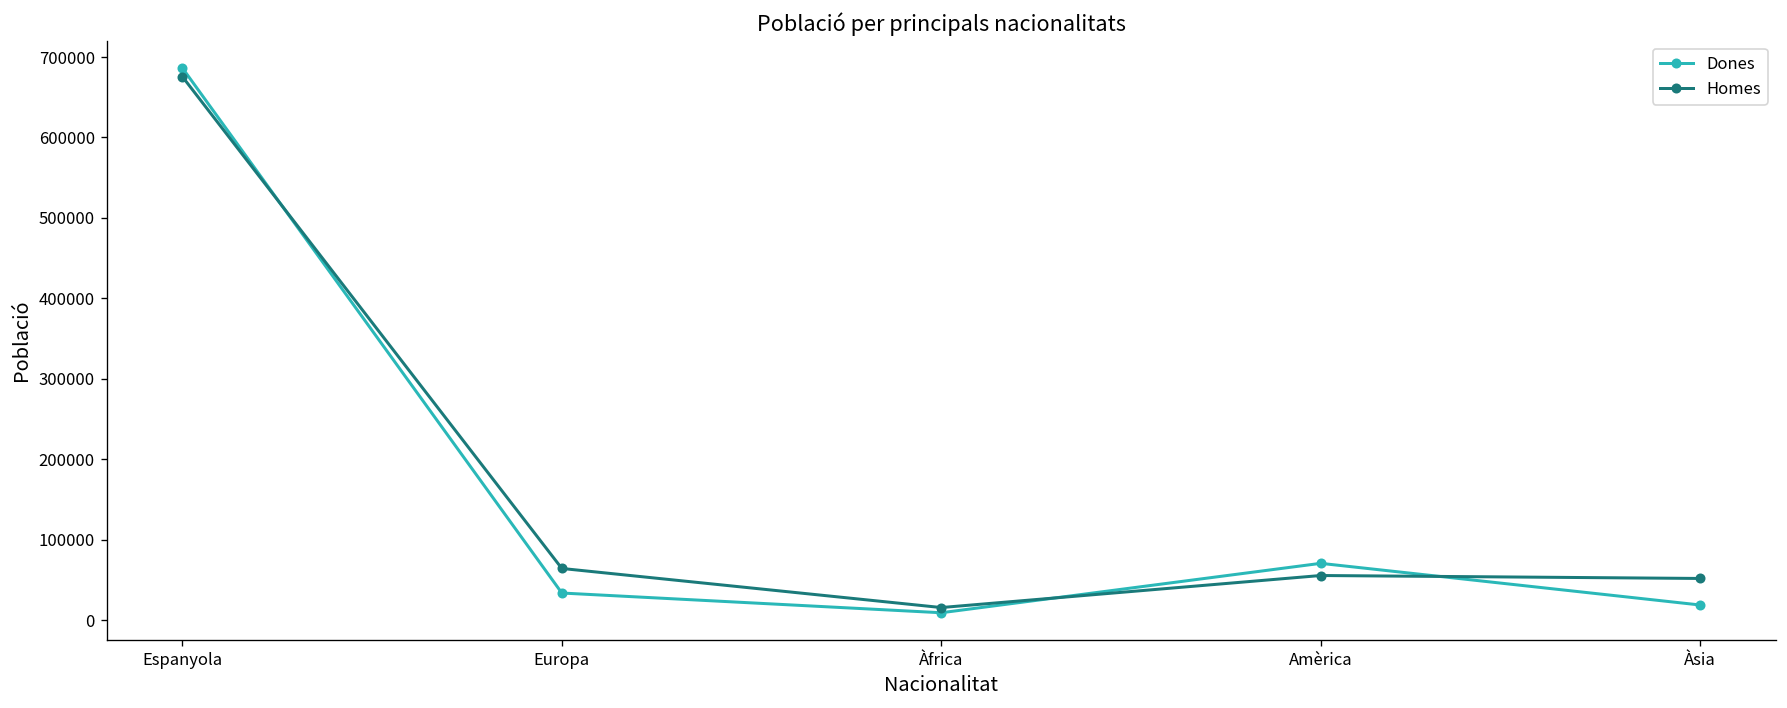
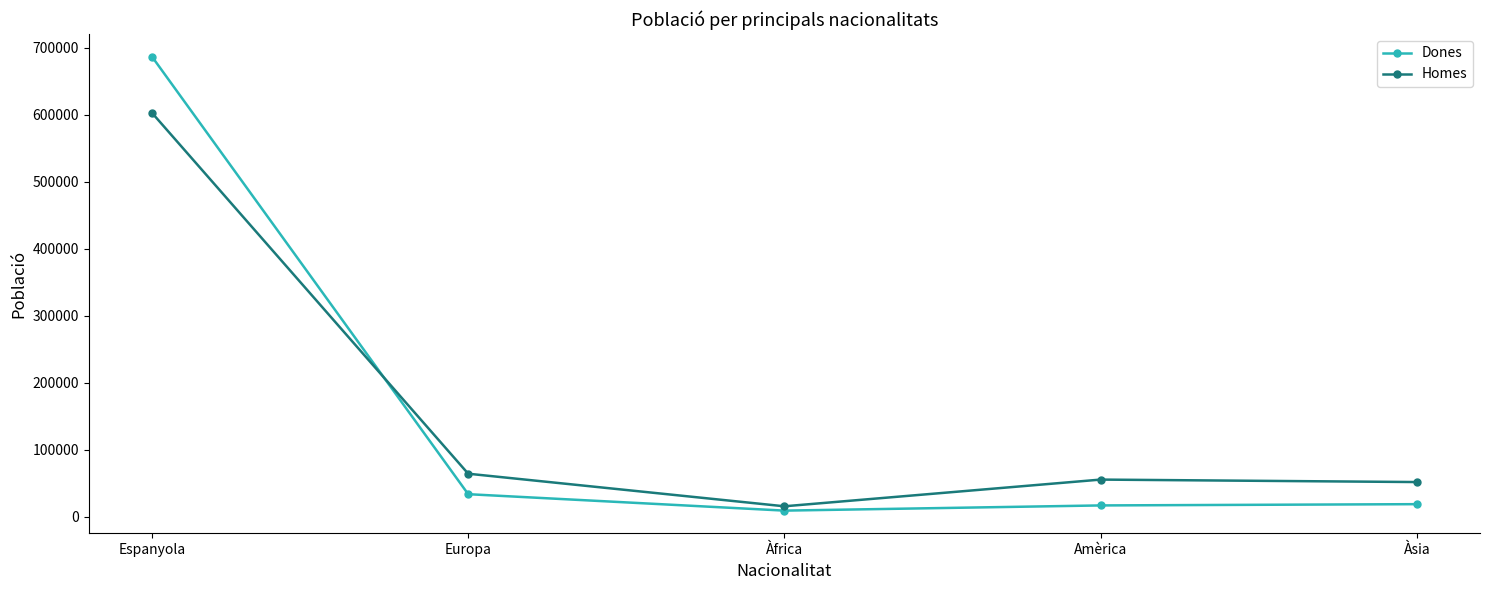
Homes, Espanyola: 680000 -> 600000
Dones, Amèrica: 70000 -> 20000
